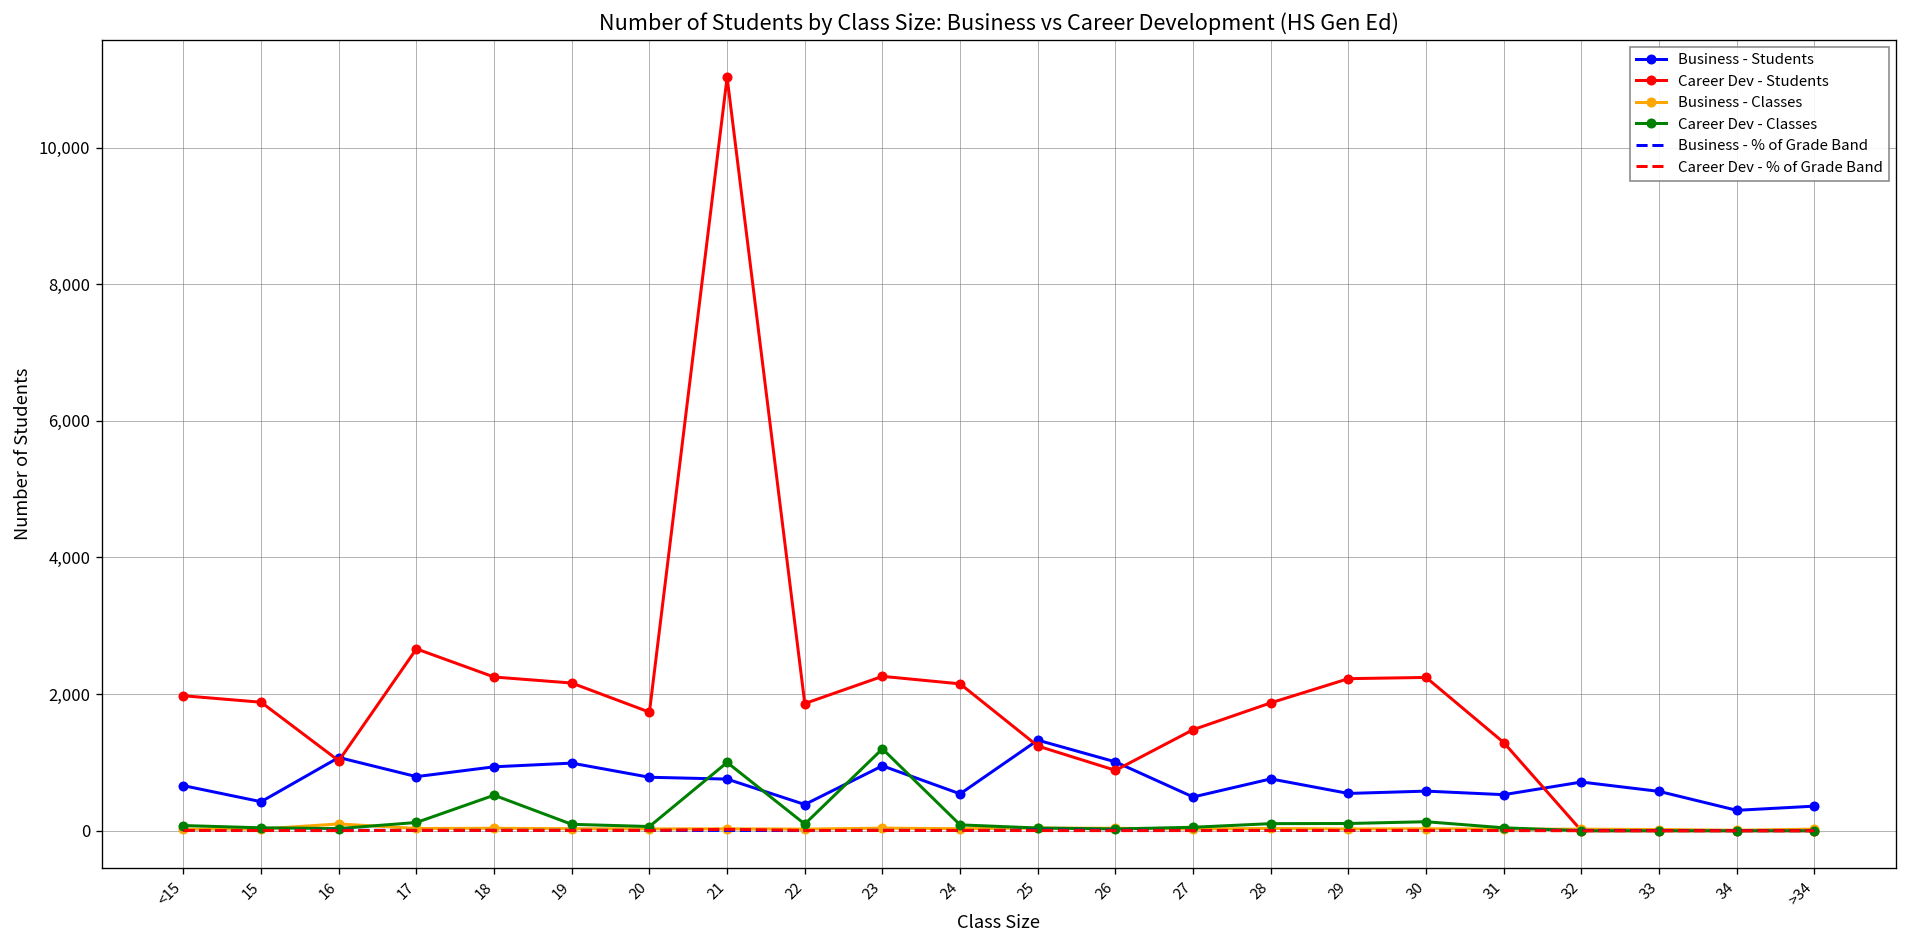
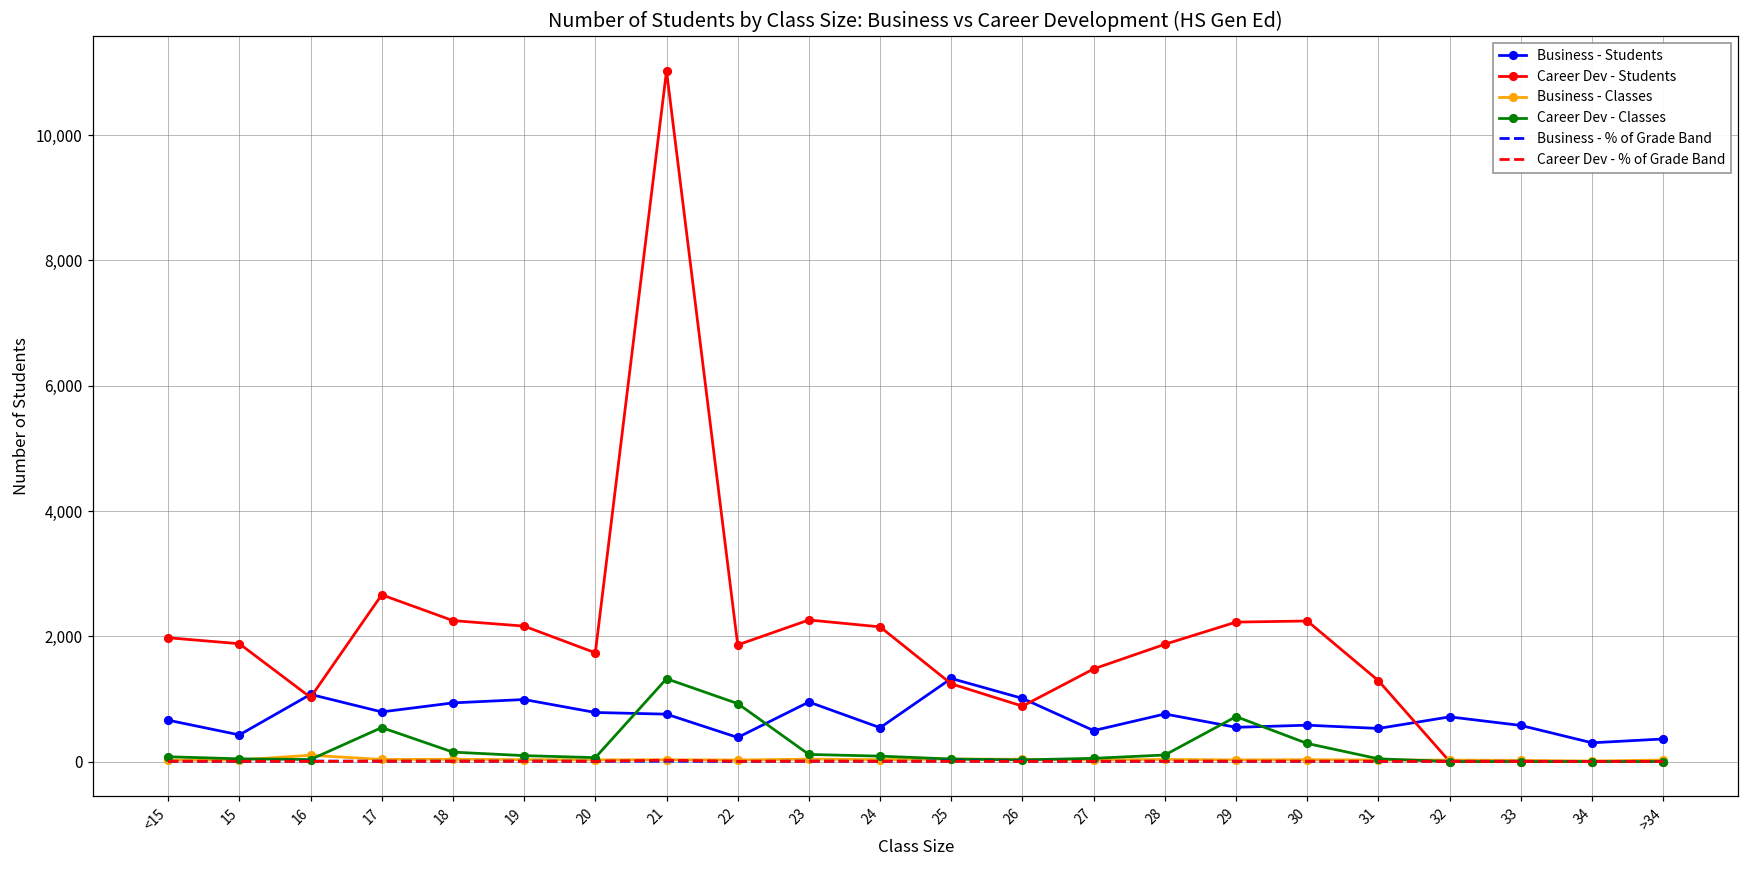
Career Dev - Classes, 17: 100 -> 500
Career Dev - Classes, 18: 500 -> 200
Career Dev - Classes, 21: 1,000 -> 1,300
Career Dev - Classes, 22: 100 -> 900
Career Dev - Classes, 23: 1,200 -> 100
Career Dev - Classes, 29: 100 -> 700
Career Dev - Classes, 30: 100 -> 300
